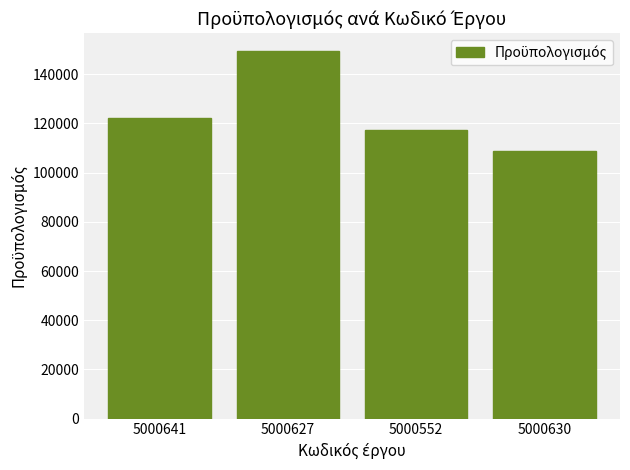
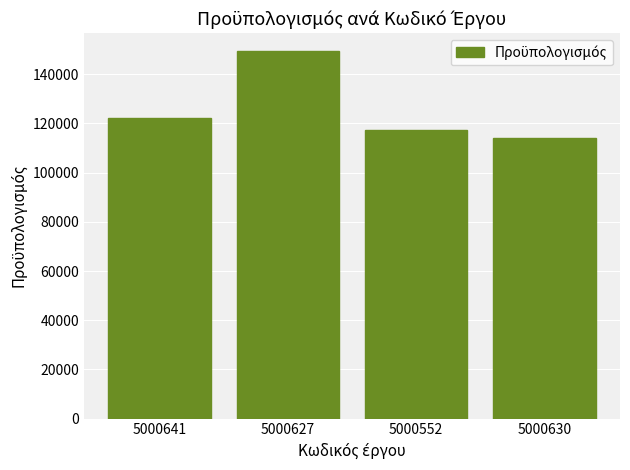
5000630: 109000 -> 114000
